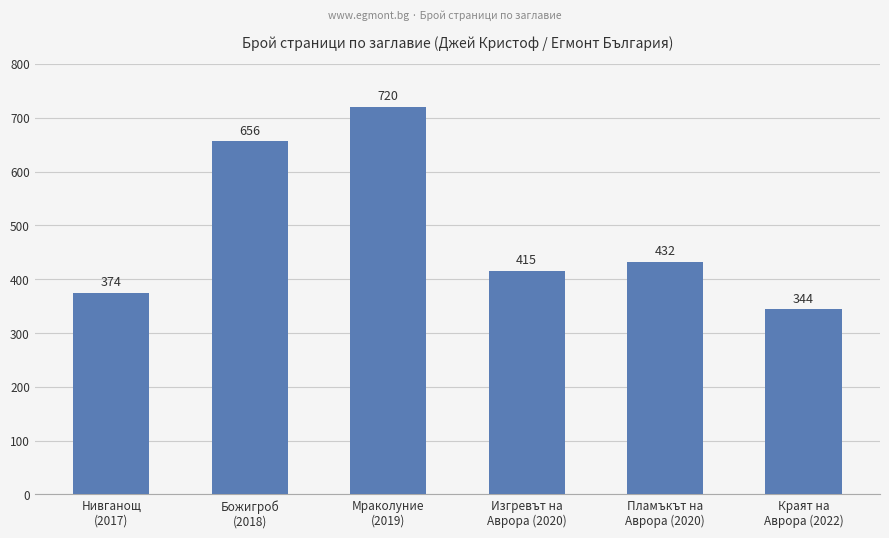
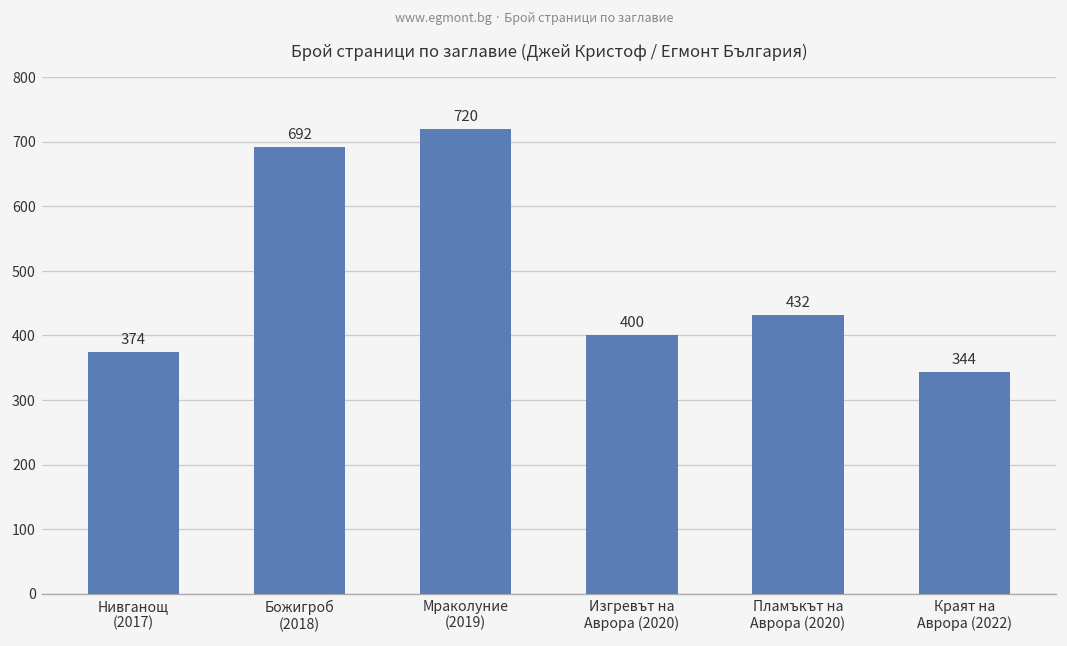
Божигроб (2018): 656 -> 692
Изгревът на Аврора (2020): 415 -> 400
